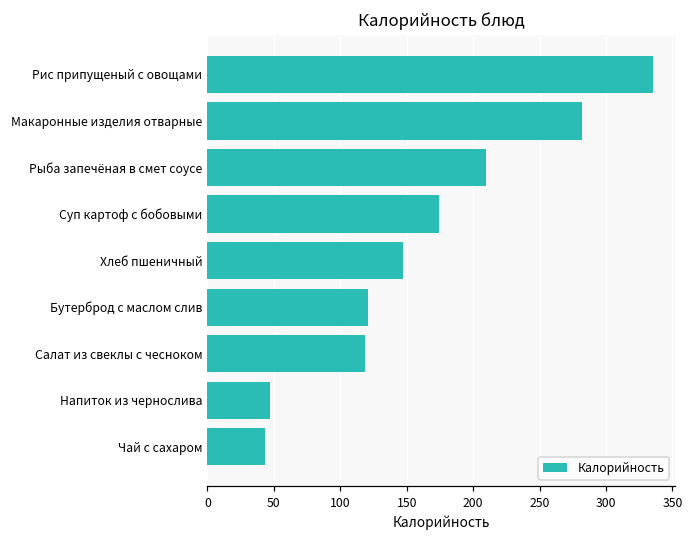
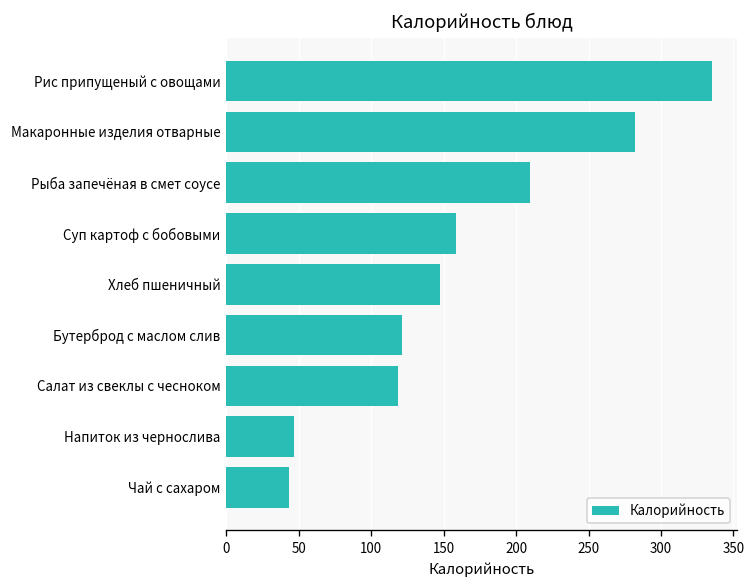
Суп картоф с бобовыми: 174 -> 159
